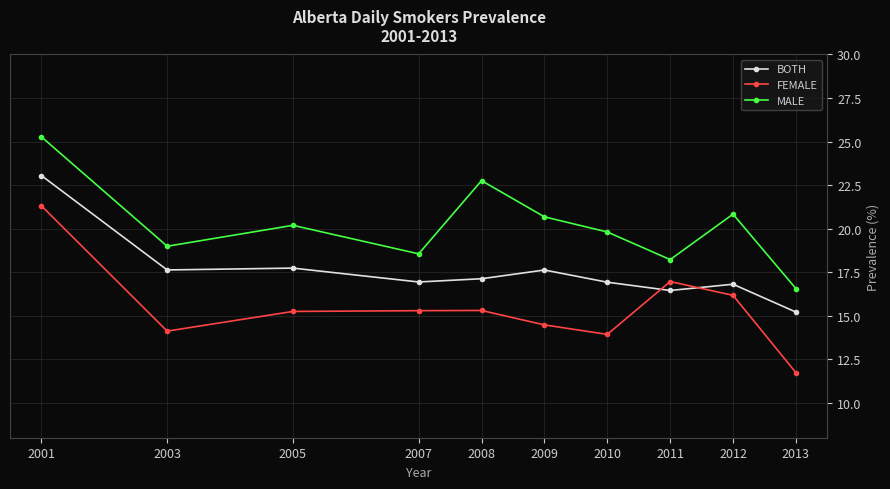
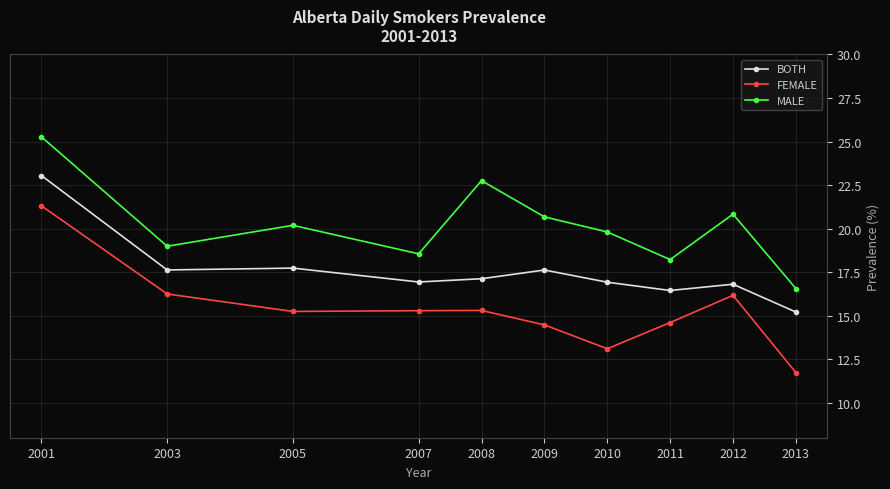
FEMALE, 2003: 14.1 -> 16.3
FEMALE, 2010: 13.9 -> 13.1
FEMALE, 2011: 17.0 -> 14.6
